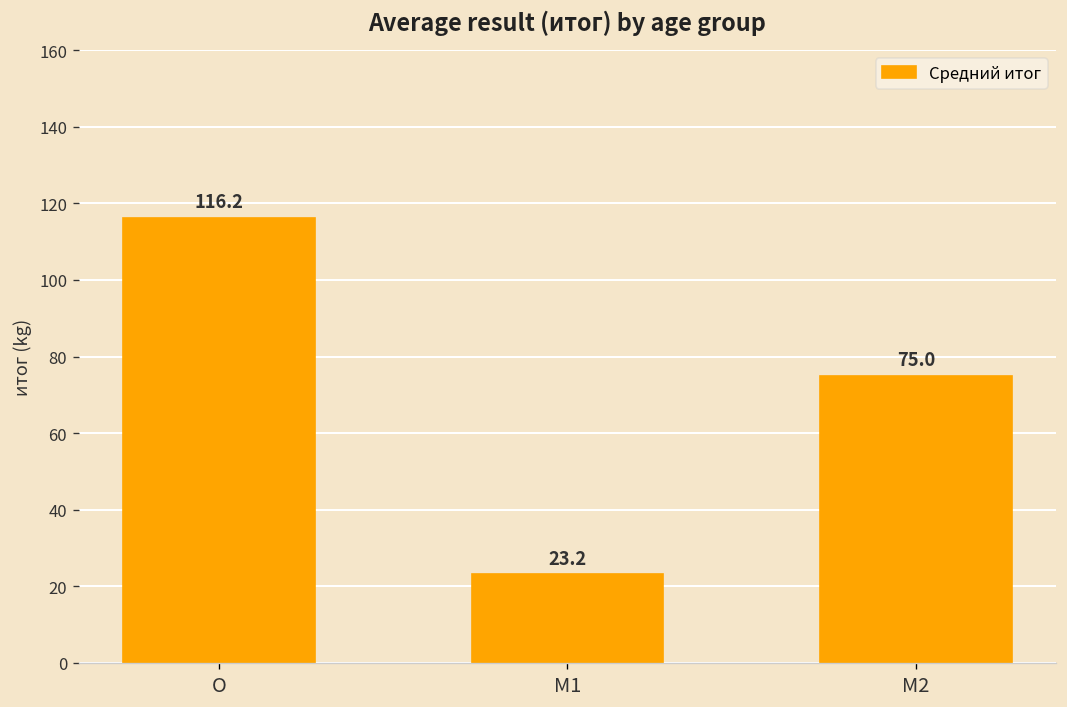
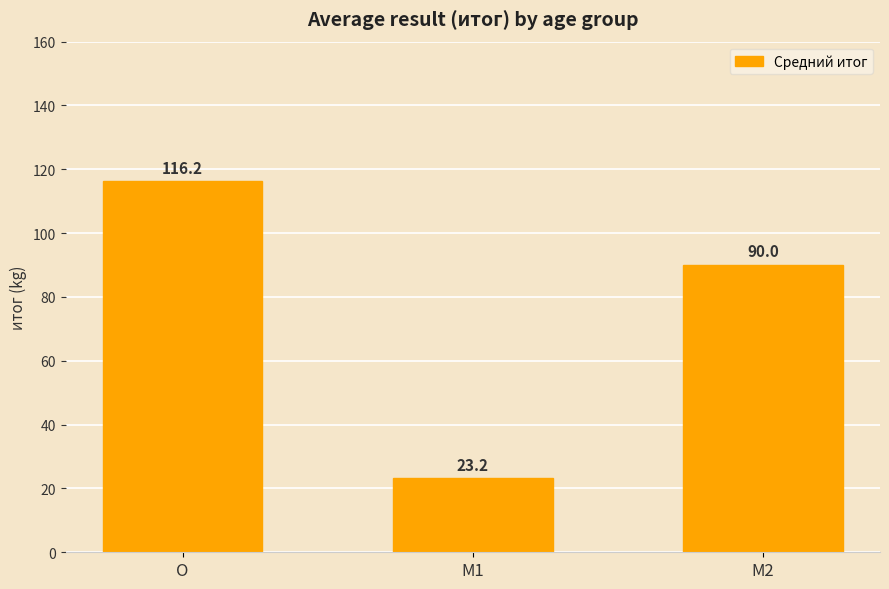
M2: 75.0 -> 90.0
